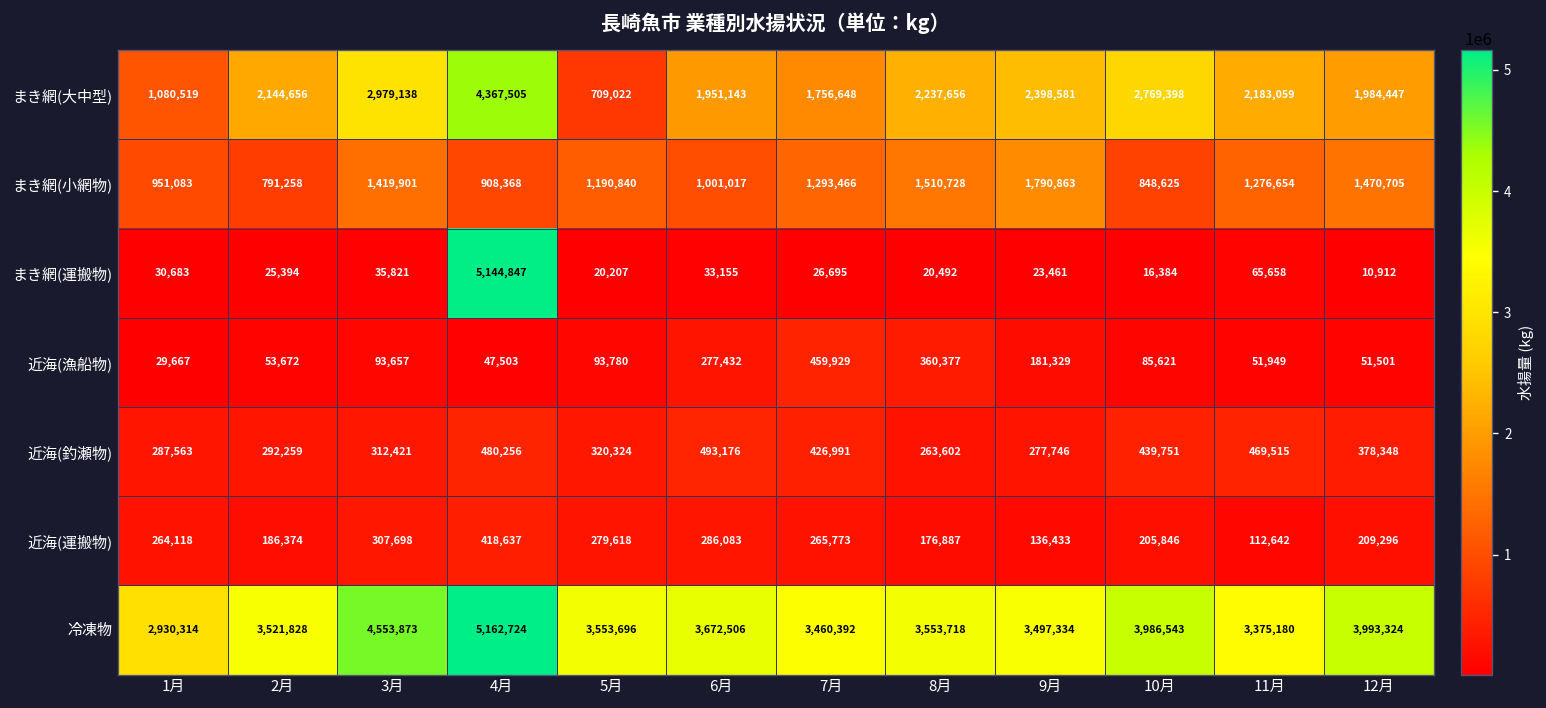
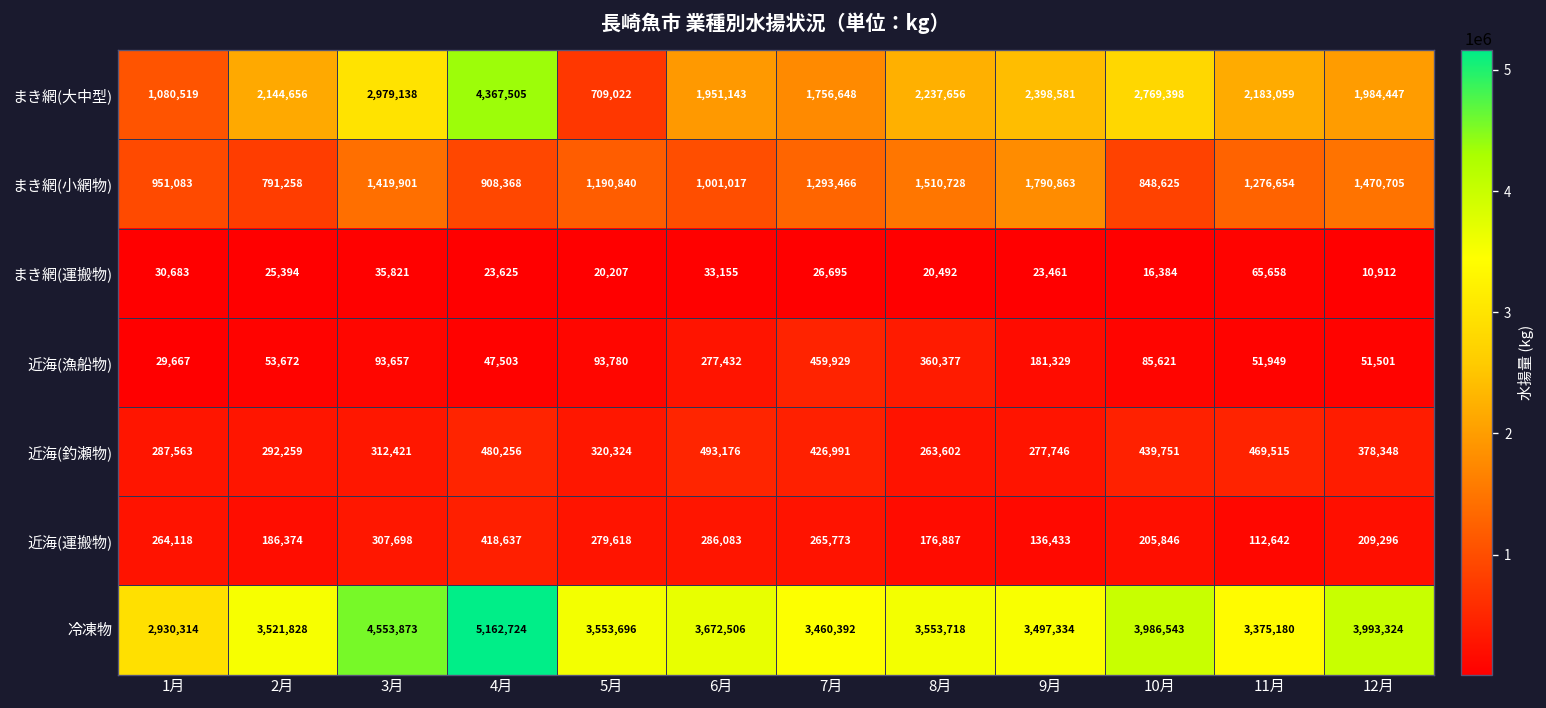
まき網(運搬物), 4月: 5,144,847 -> 23,625
